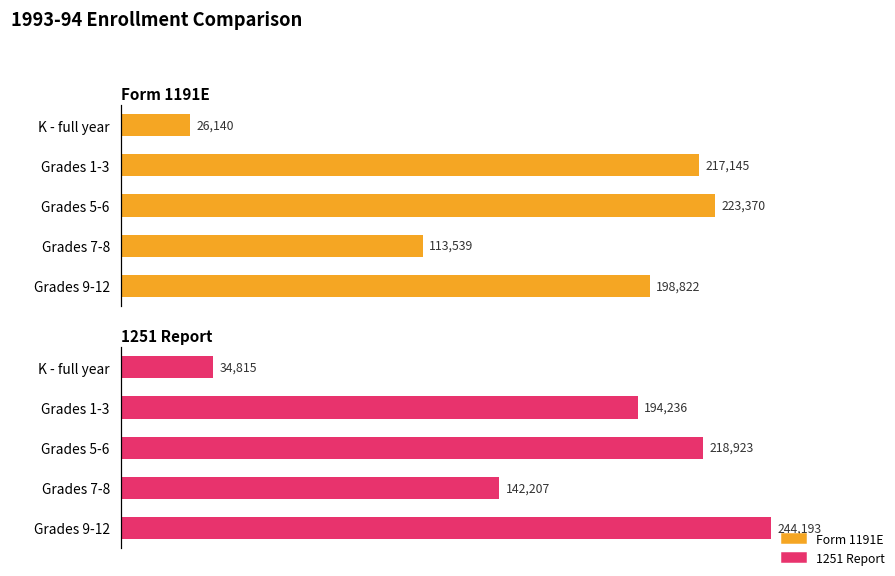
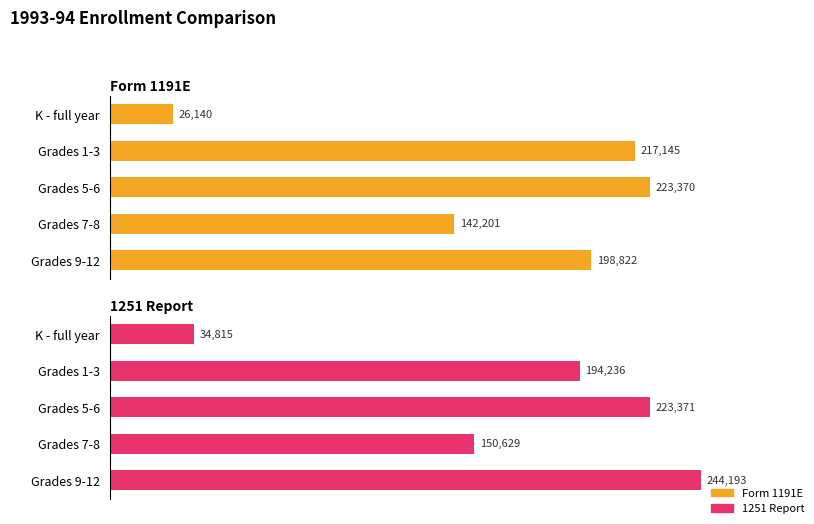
Form 1191E, Grades 7-8: 113,539 -> 142,201
1251 Report, Grades 5-6: 218,923 -> 223,371
1251 Report, Grades 7-8: 142,207 -> 150,629
